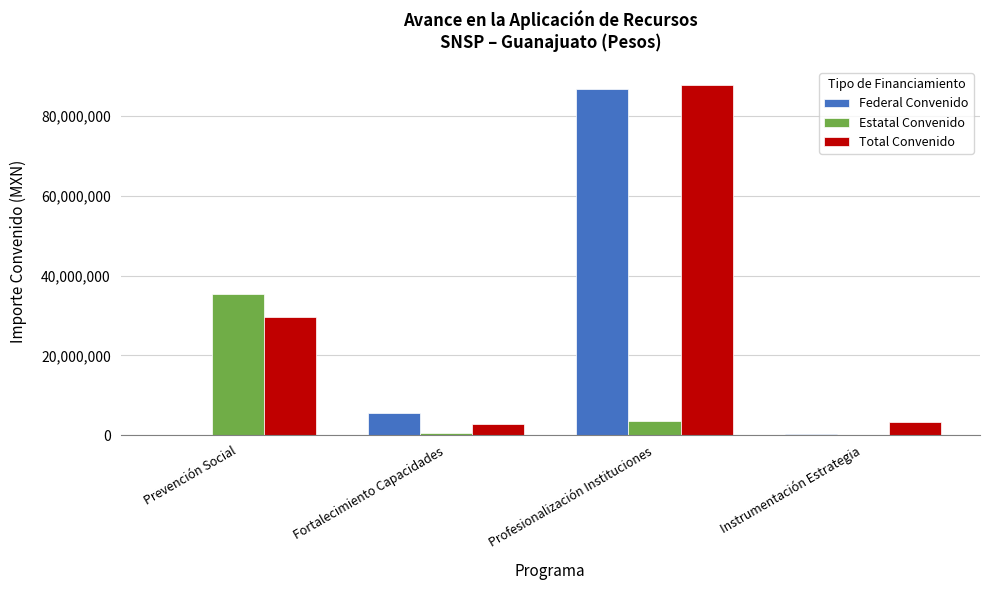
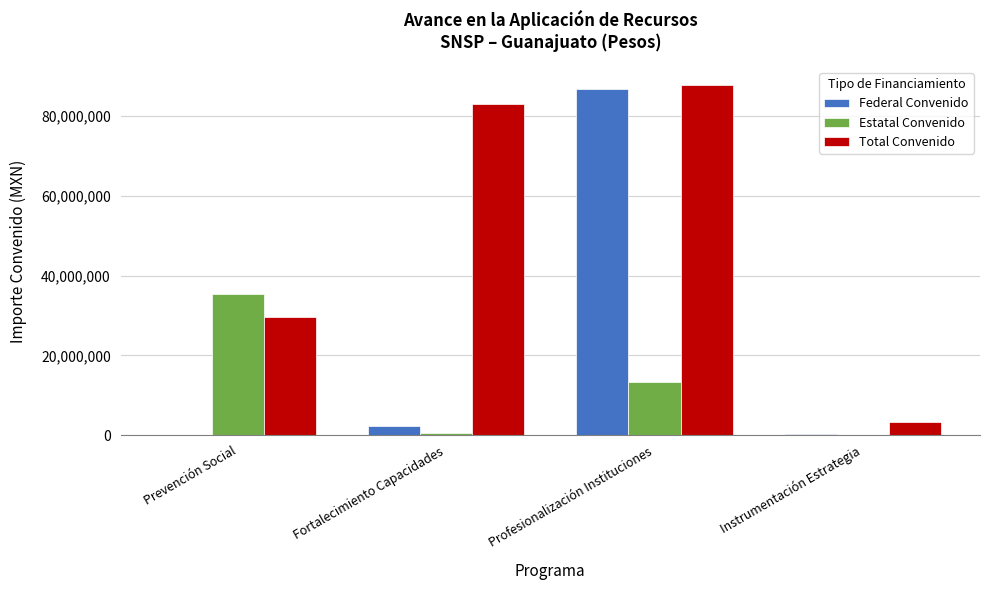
Federal Convenido, Fortalecimiento Capacidades: 6,000,000 -> 2,000,000
Total Convenido, Fortalecimiento Capacidades: 3,000,000 -> 83,000,000
Estatal Convenido, Profesionalización Instituciones: 4,000,000 -> 13,000,000
